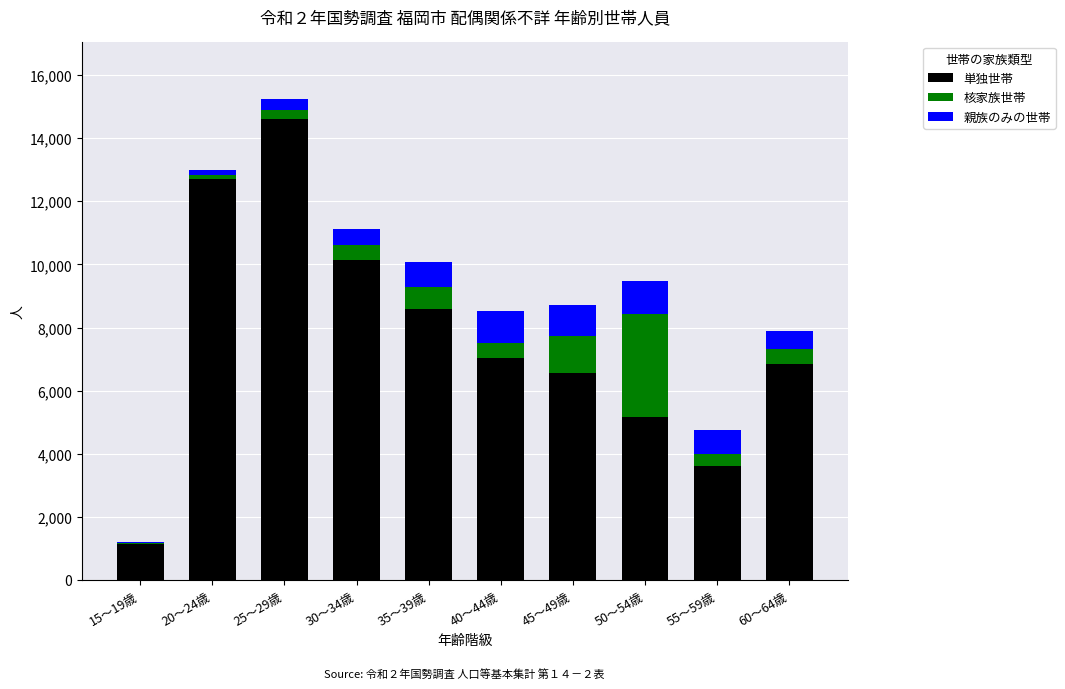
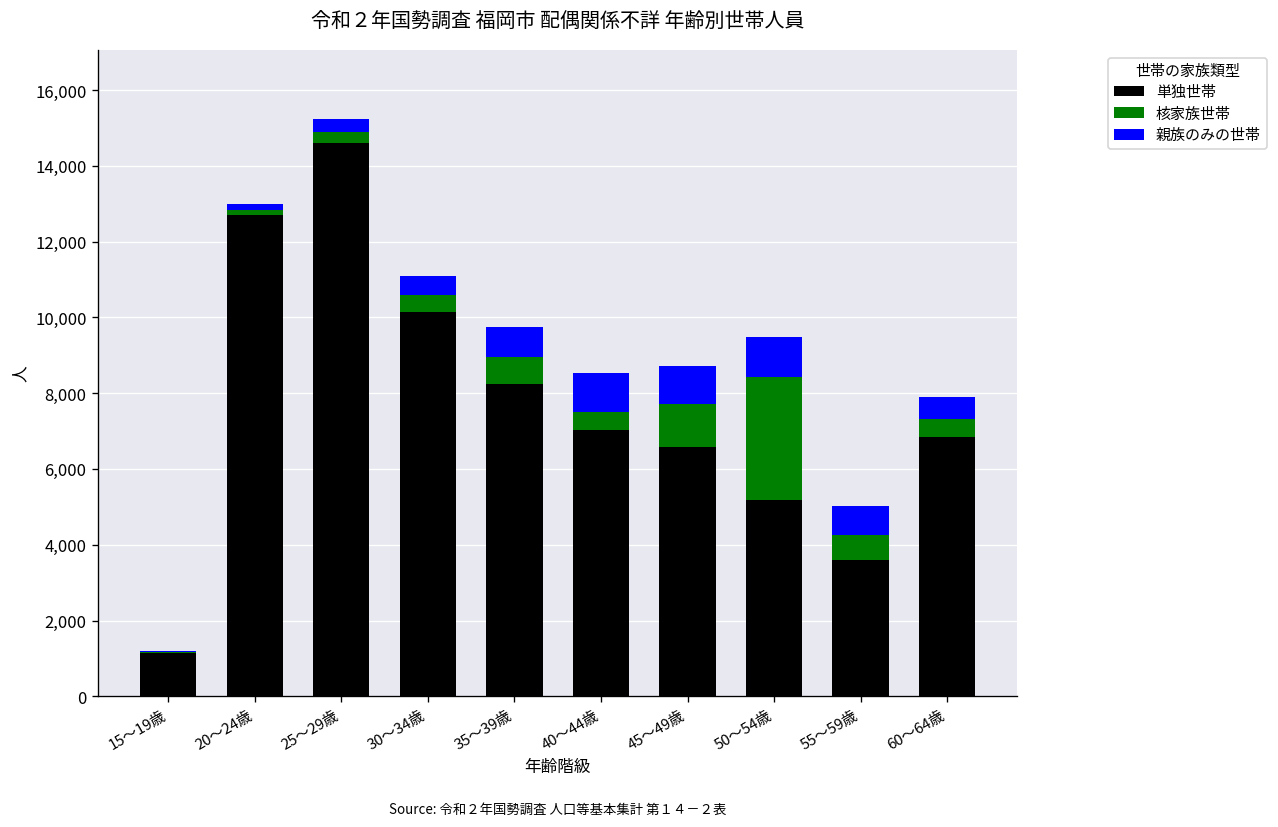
単独世帯, 35～39歳: 8,600 -> 8,200
核家族世帯, 55～59歳: 400 -> 700
